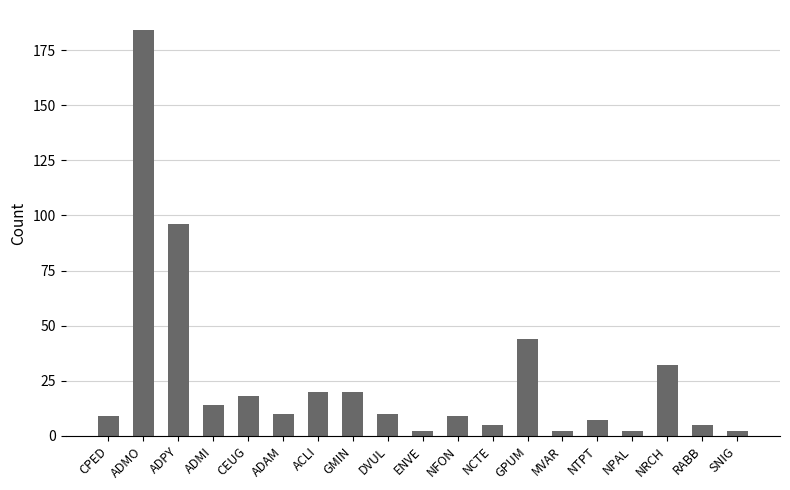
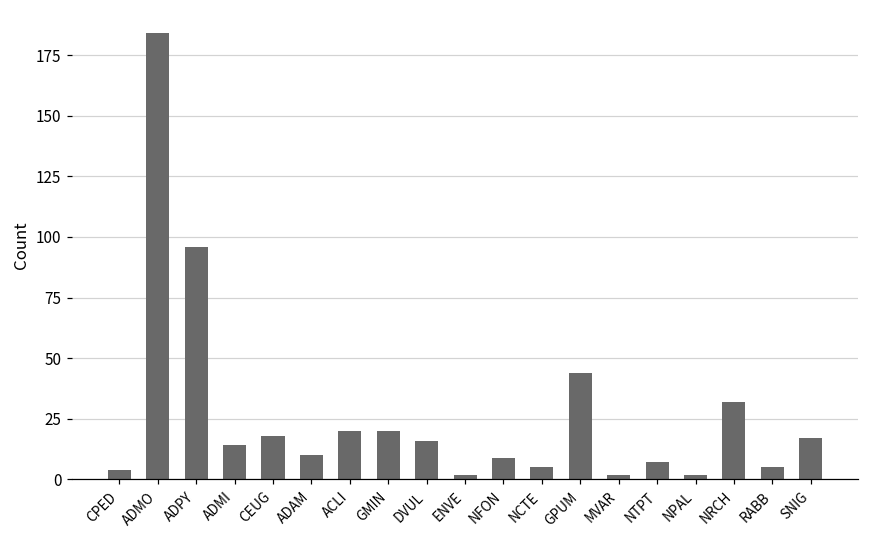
CPED: 9 -> 4
DVUL: 10 -> 16
SNIG: 2 -> 17
